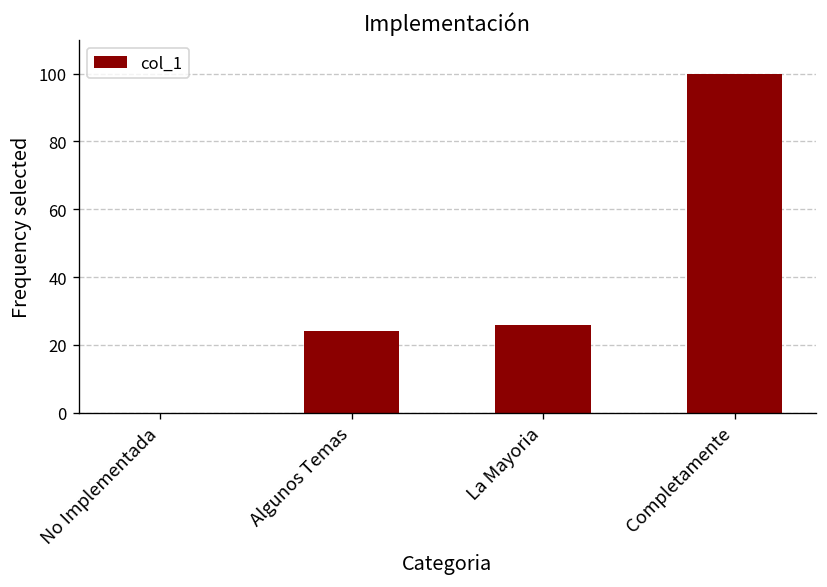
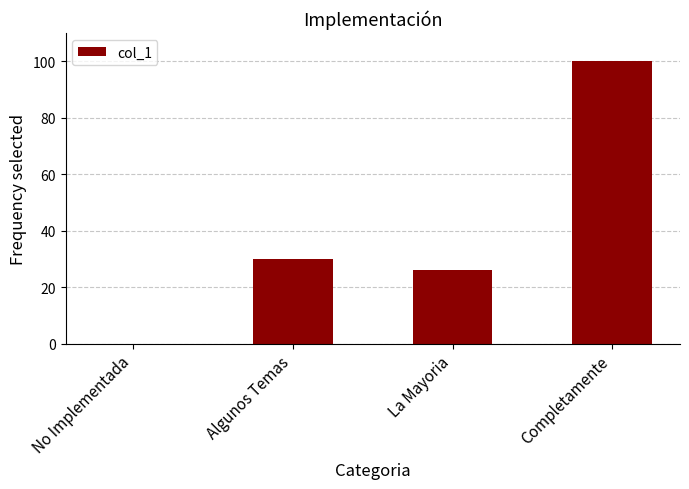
Algunos Temas: 24 -> 30
